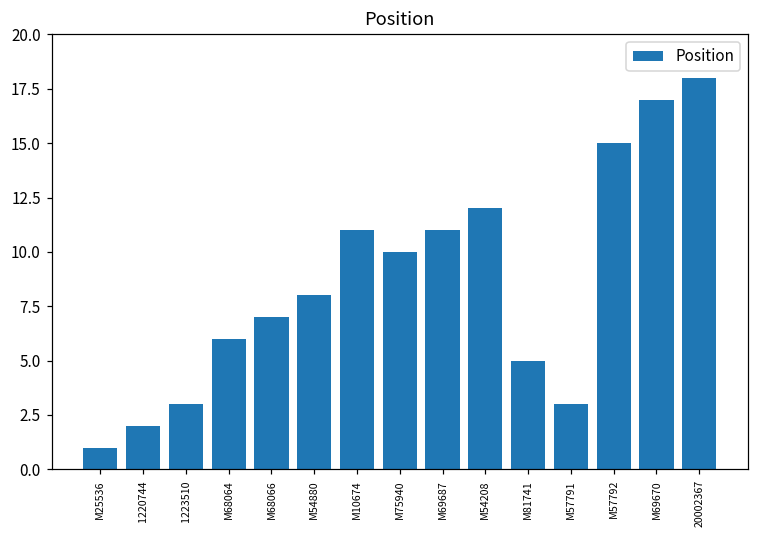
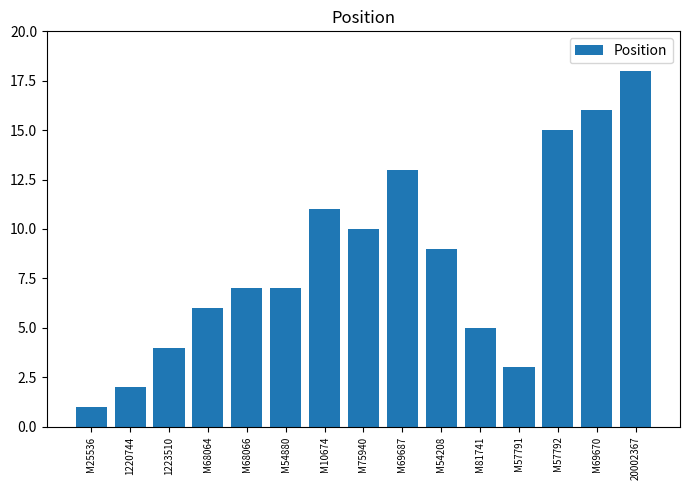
1223510: 3 -> 4
M54880: 8 -> 7
M69687: 11 -> 13
M54208: 12 -> 9
M69670: 17 -> 16
